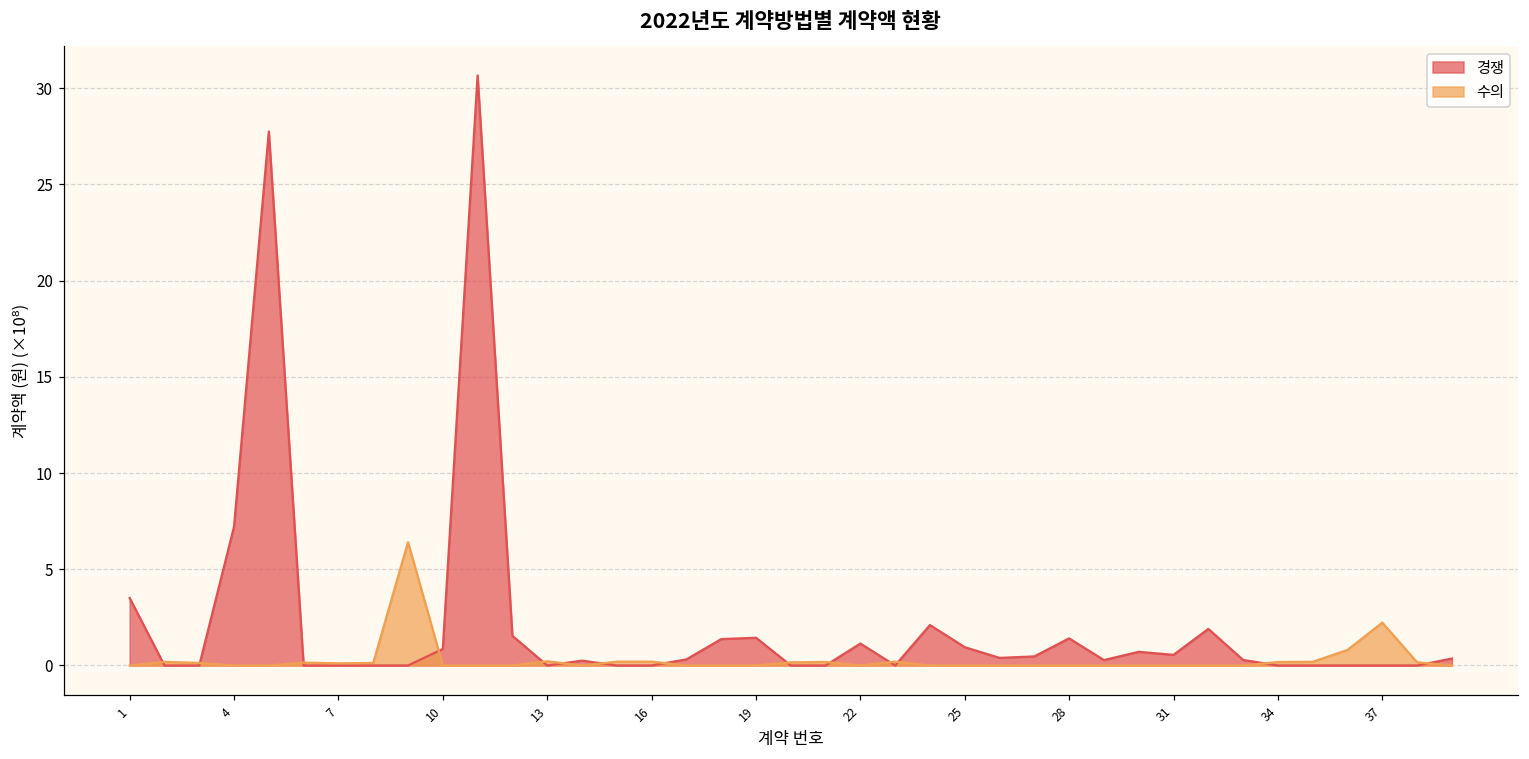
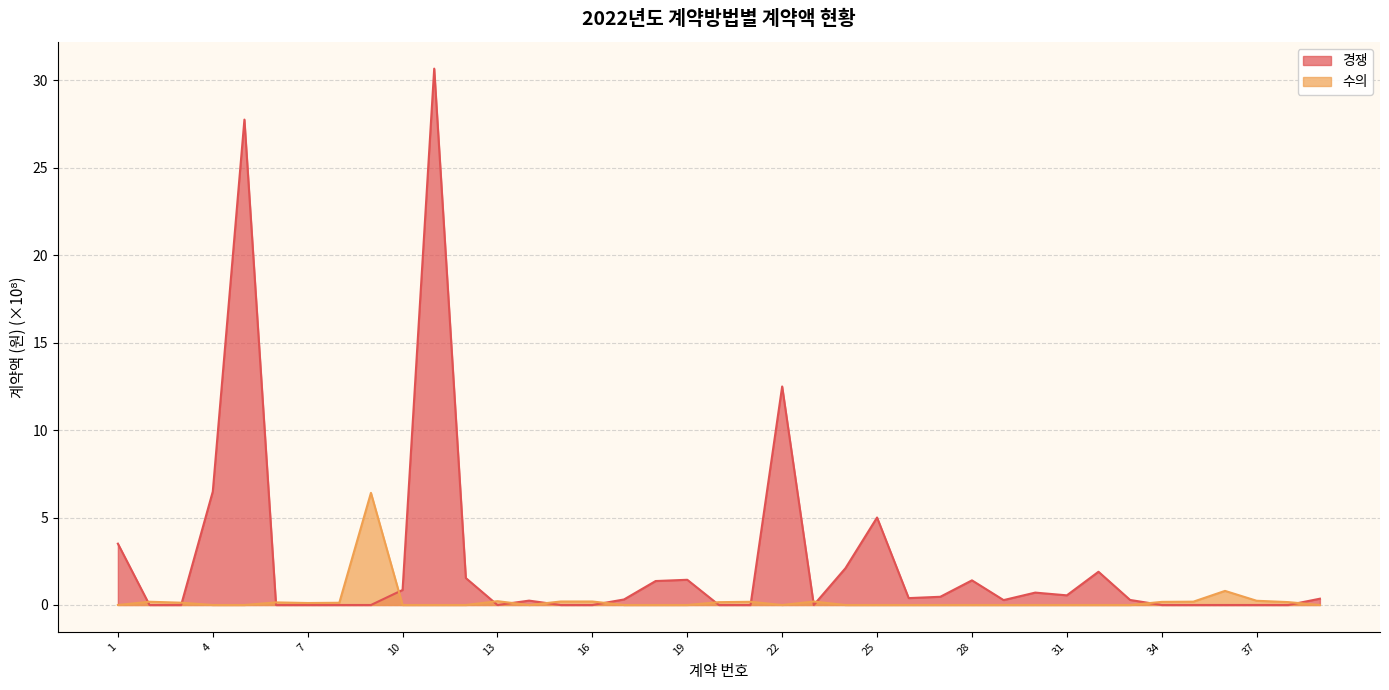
경쟁, 4: 7.2 -> 6.5
경쟁, 22: 1.1 -> 12.5
경쟁, 25: 1.0 -> 5.0
수의, 37: 2.2 -> 0.2
